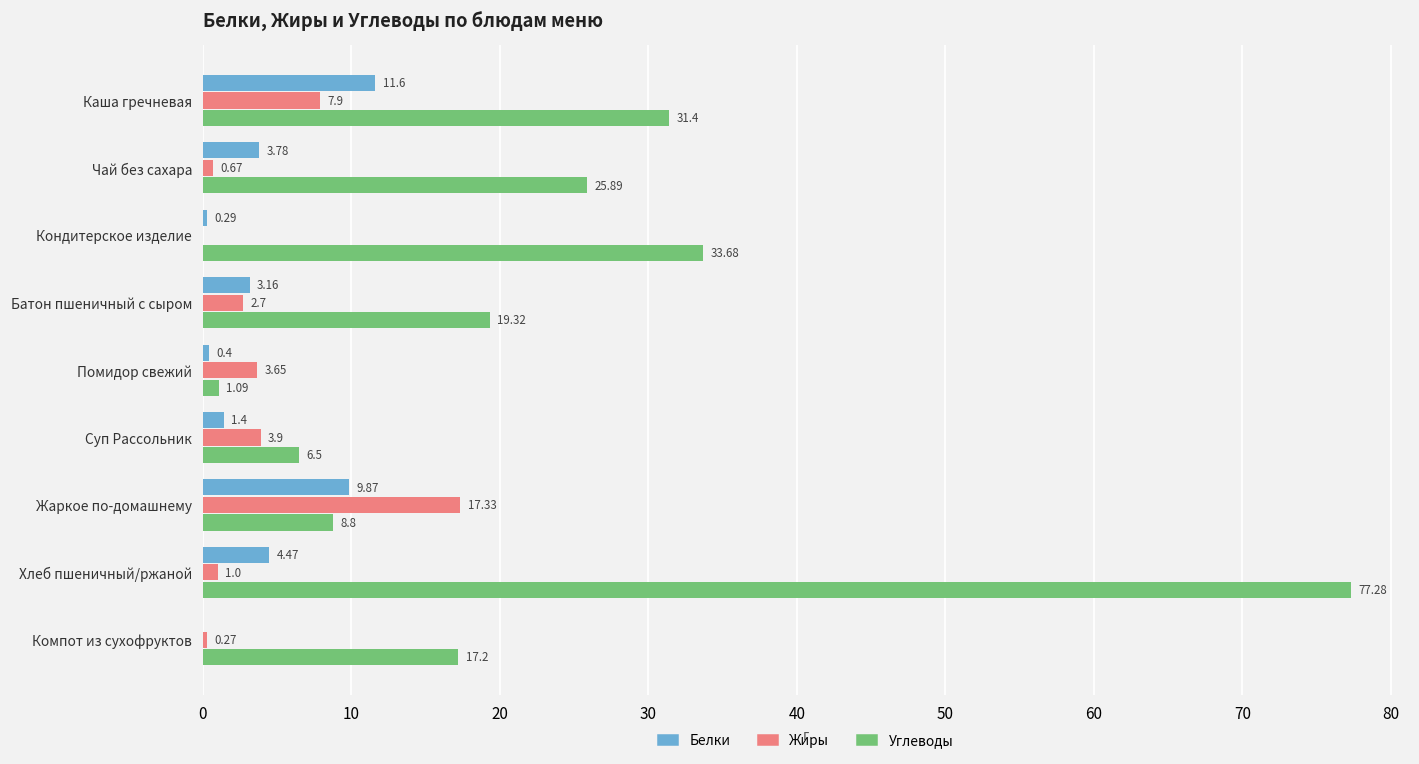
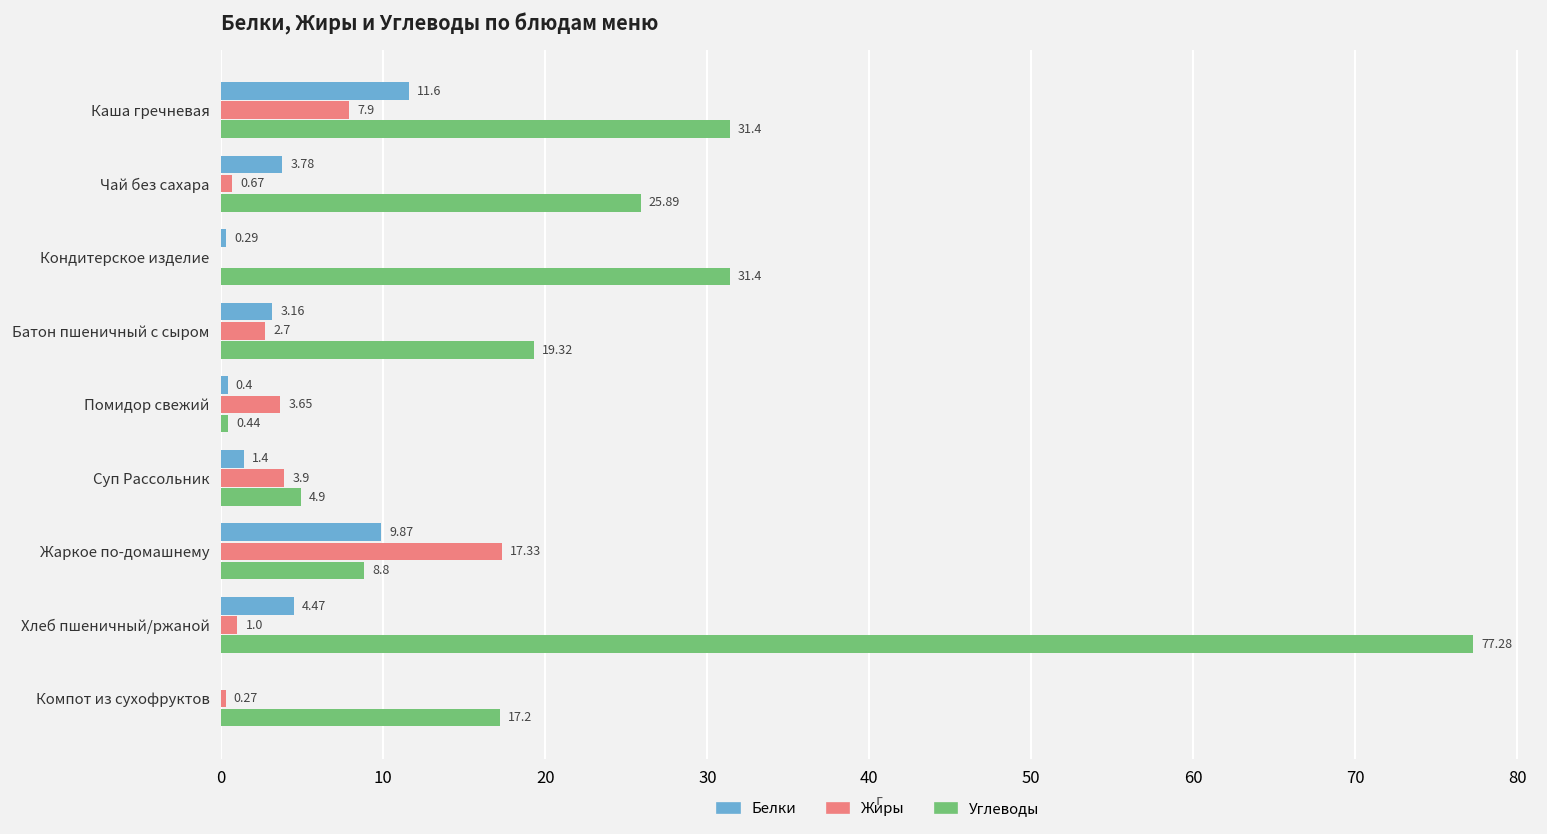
Углеводы, Кондитерское изделие: 33.68 -> 31.4
Углеводы, Помидор свежий: 1.09 -> 0.44
Углеводы, Суп Рассольник: 6.5 -> 4.9
